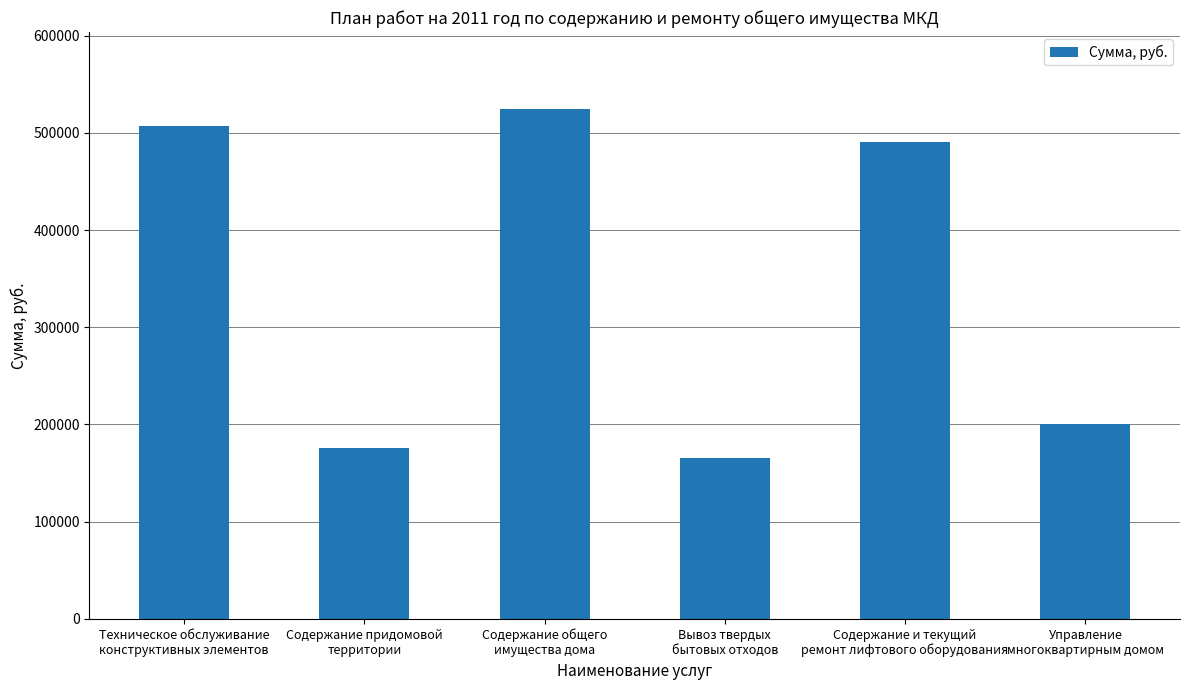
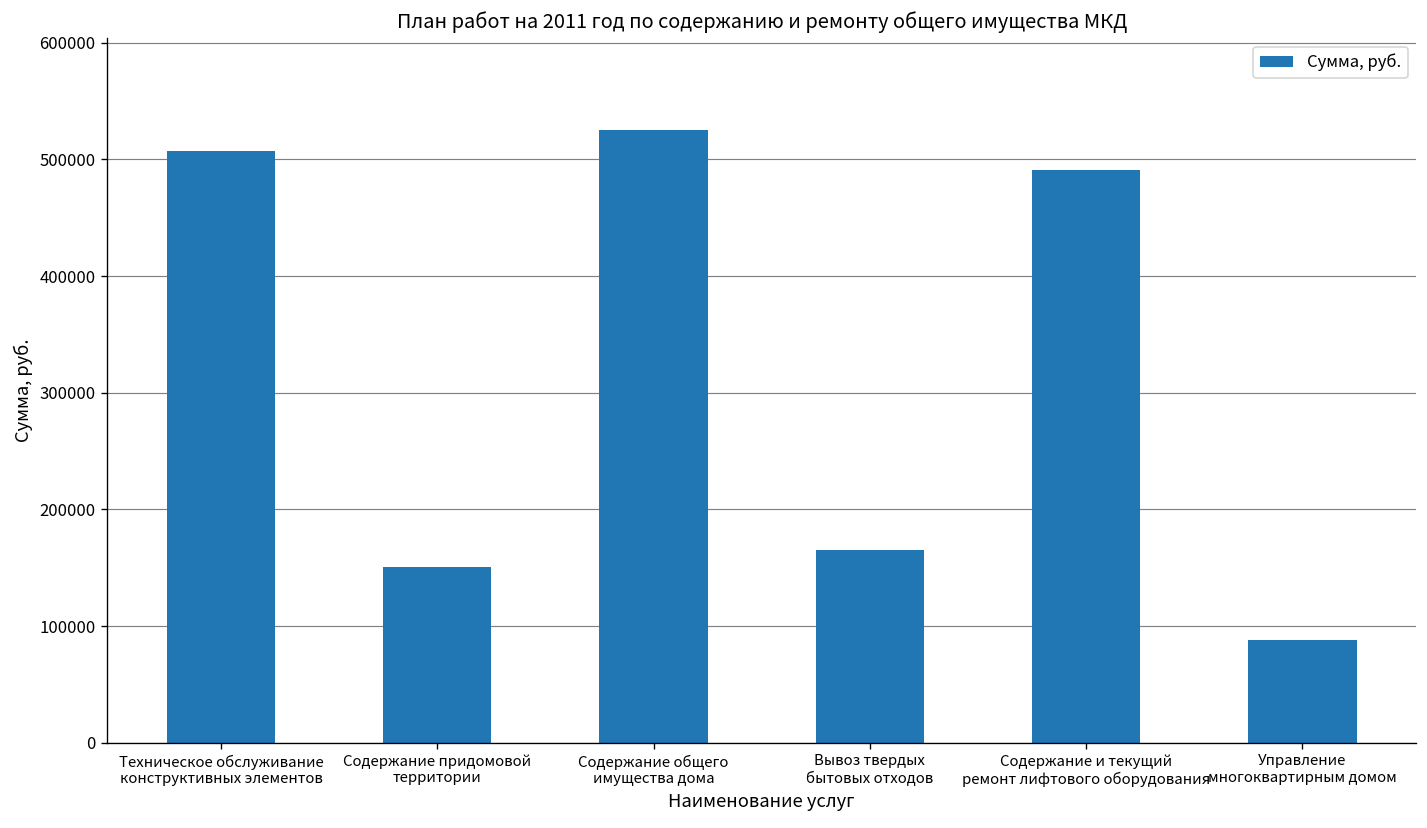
Содержание придомовой территории: 180000 -> 150000
Управление многоквартирным домом: 200000 -> 90000
